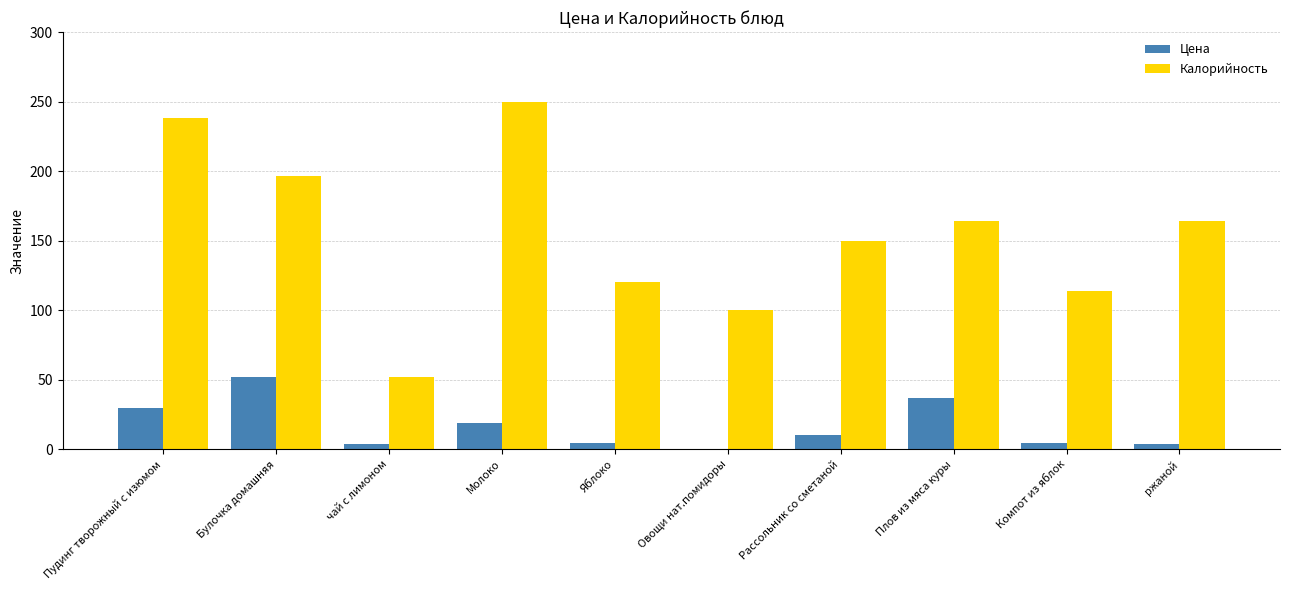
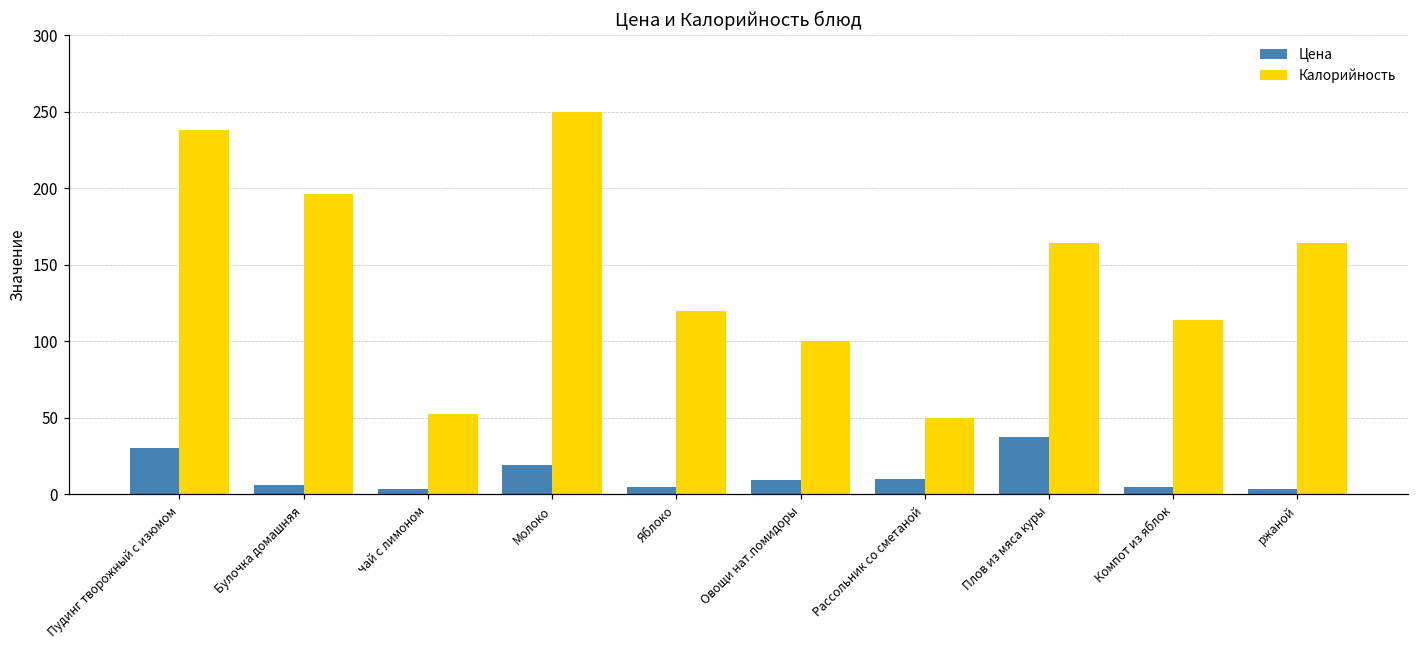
Цена, Булочка домашняя: 52 -> 6
Цена, Овощи нат.помидоры: 0 -> 9
Калорийность, Рассольник со сметаной: 150 -> 50
